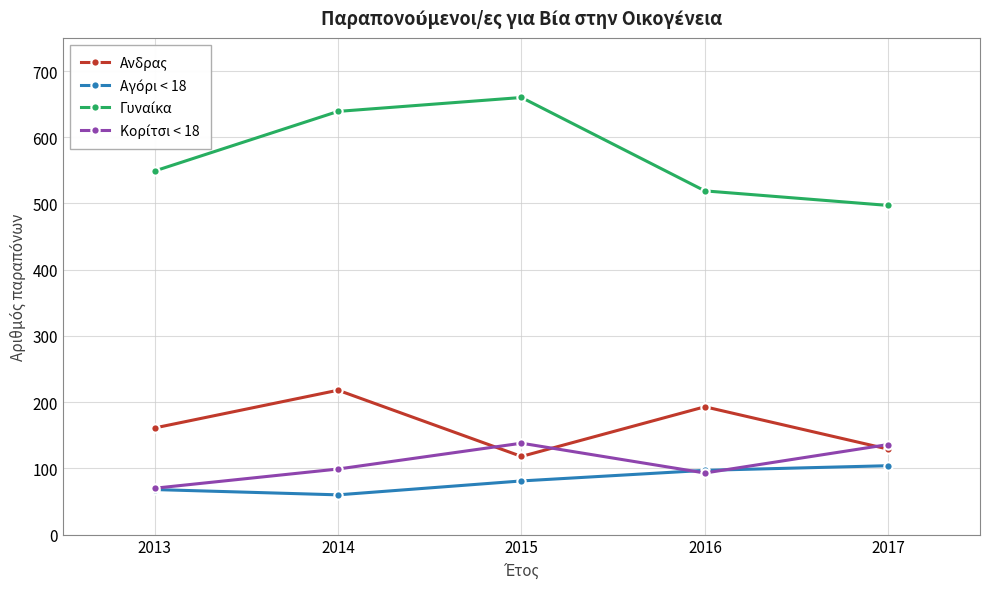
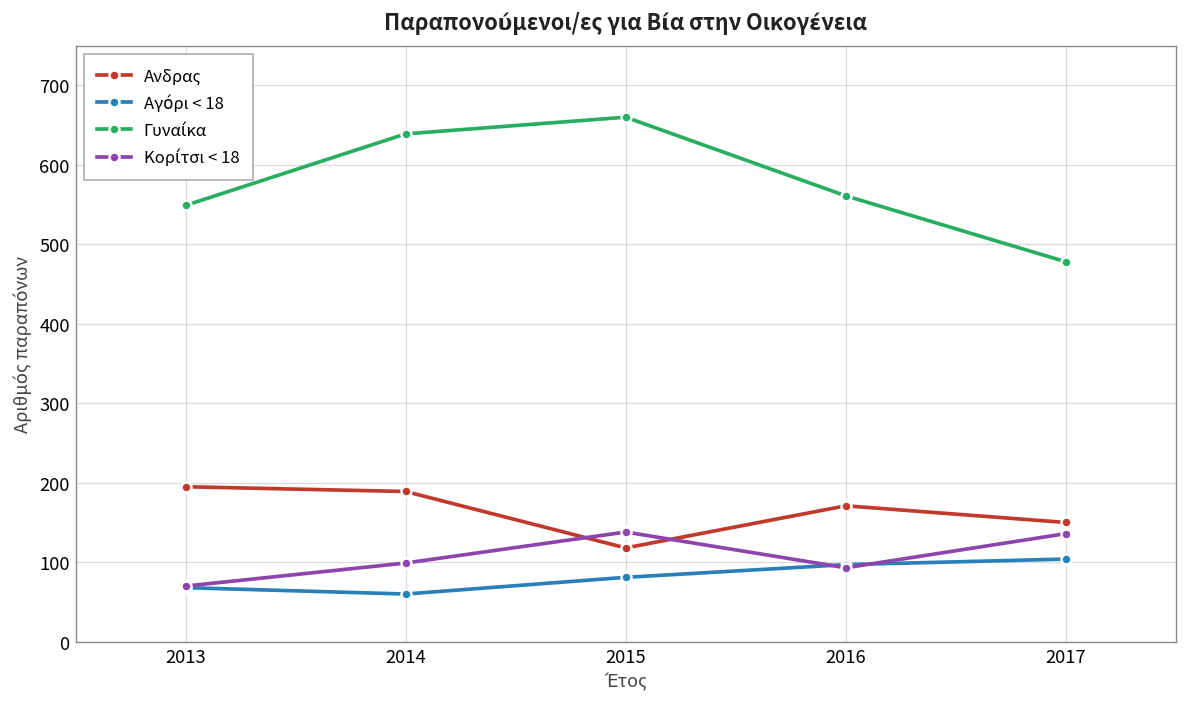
Aνδρας, 2013: 160 -> 200
Aνδρας, 2014: 220 -> 190
Aνδρας, 2016: 190 -> 170
Γυναίκα, 2016: 520 -> 560
Aνδρας, 2017: 130 -> 150
Γυναίκα, 2017: 500 -> 480
